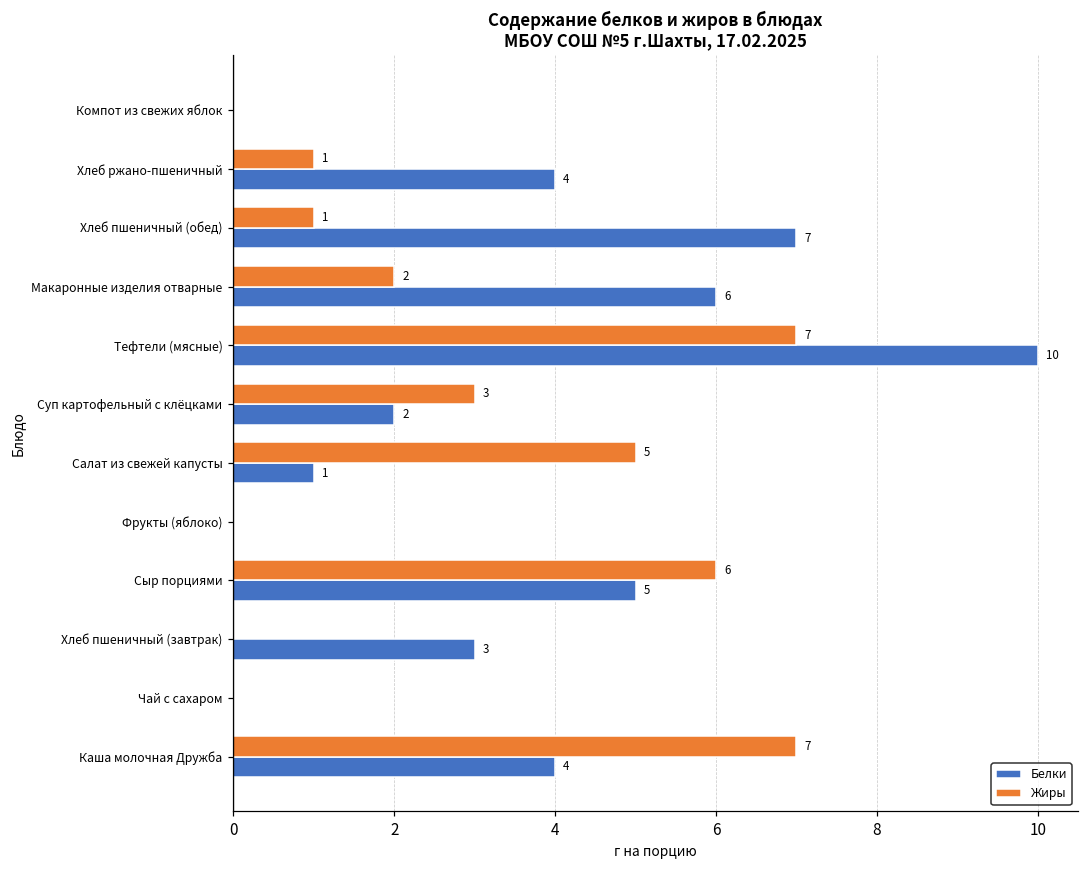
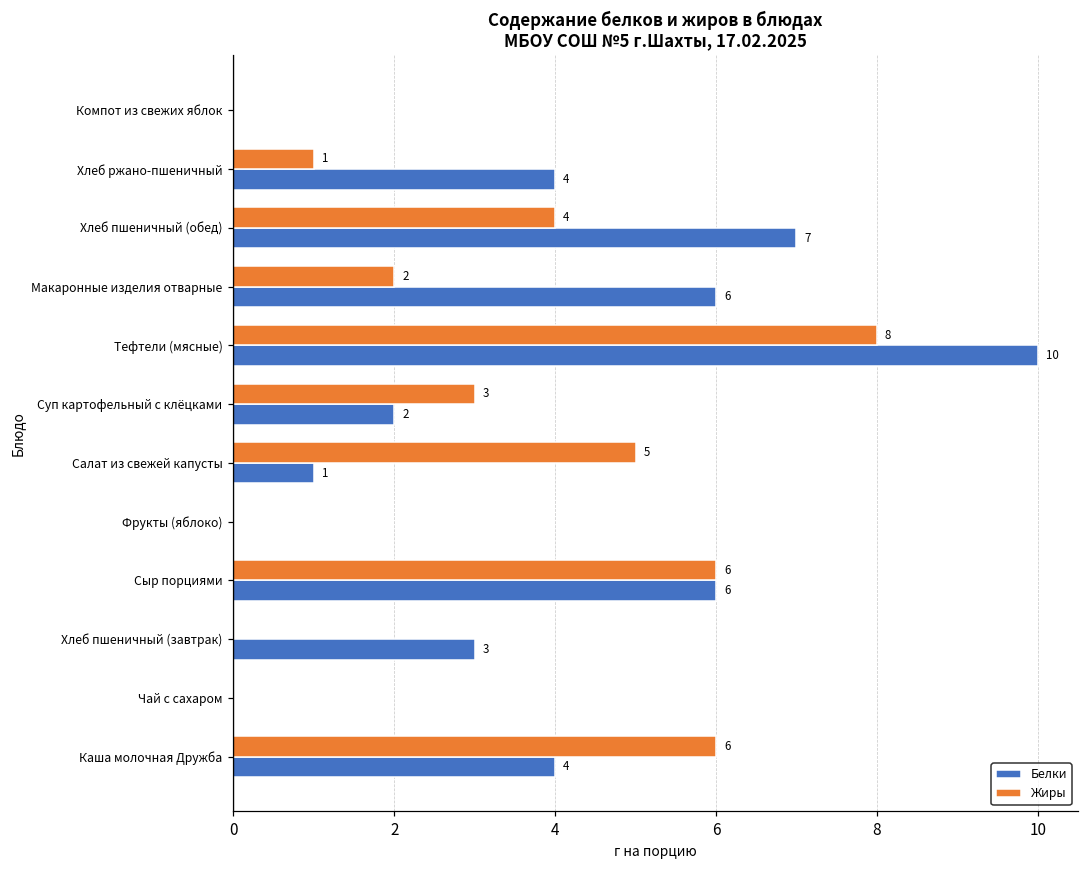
Жиры, Хлеб пшеничный (обед): 1 -> 4
Жиры, Тефтели (мясные): 7 -> 8
Белки, Сыр порциями: 5 -> 6
Жиры, Каша молочная Дружба: 7 -> 6
